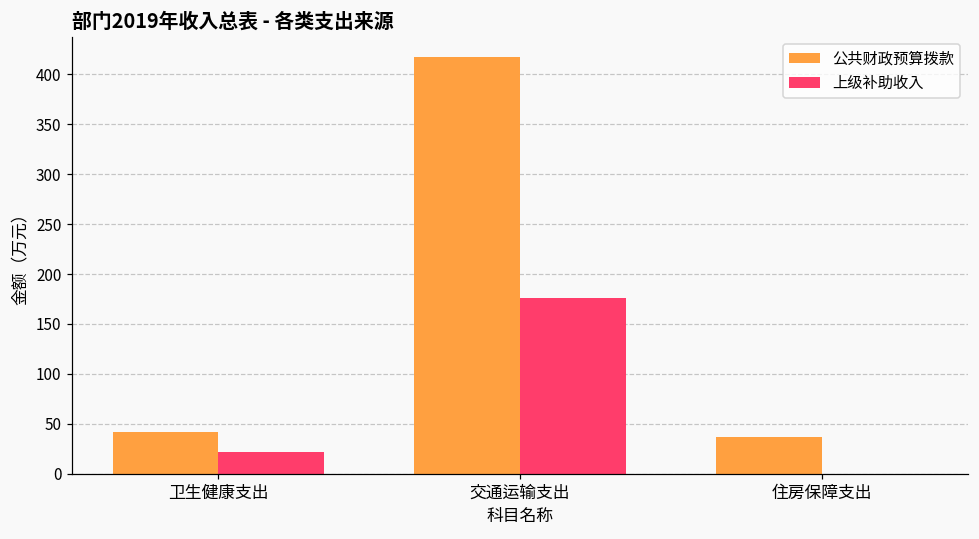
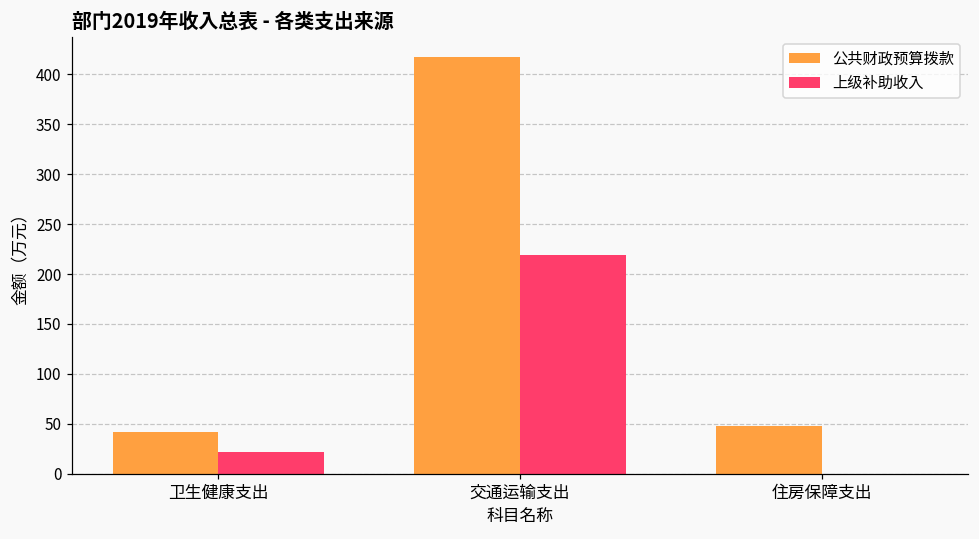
上级补助收入, 交通运输支出: 180 -> 220
公共财政预算拨款, 住房保障支出: 40 -> 50
